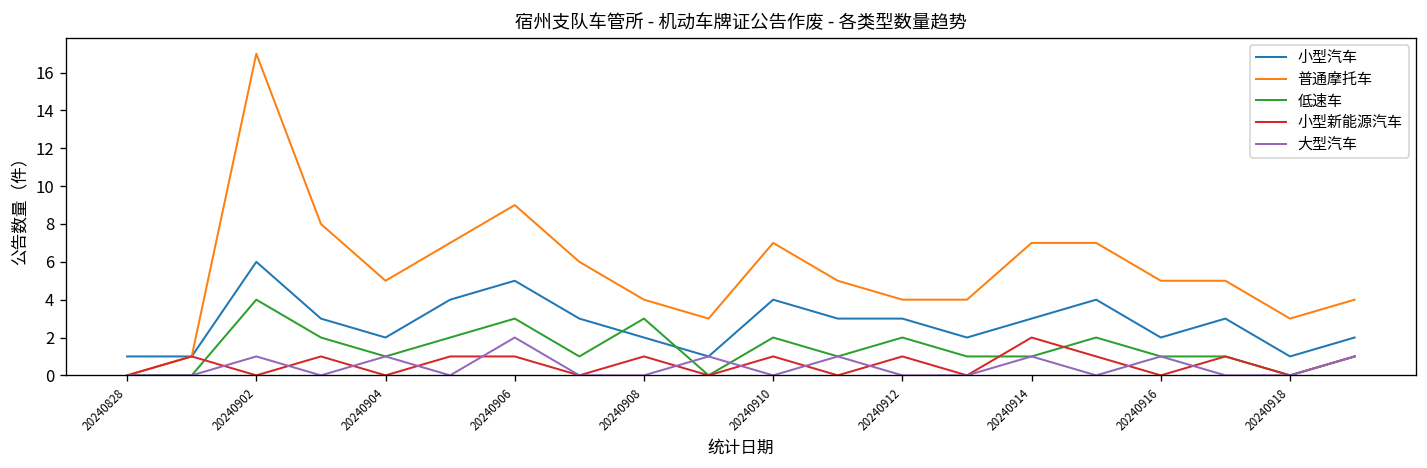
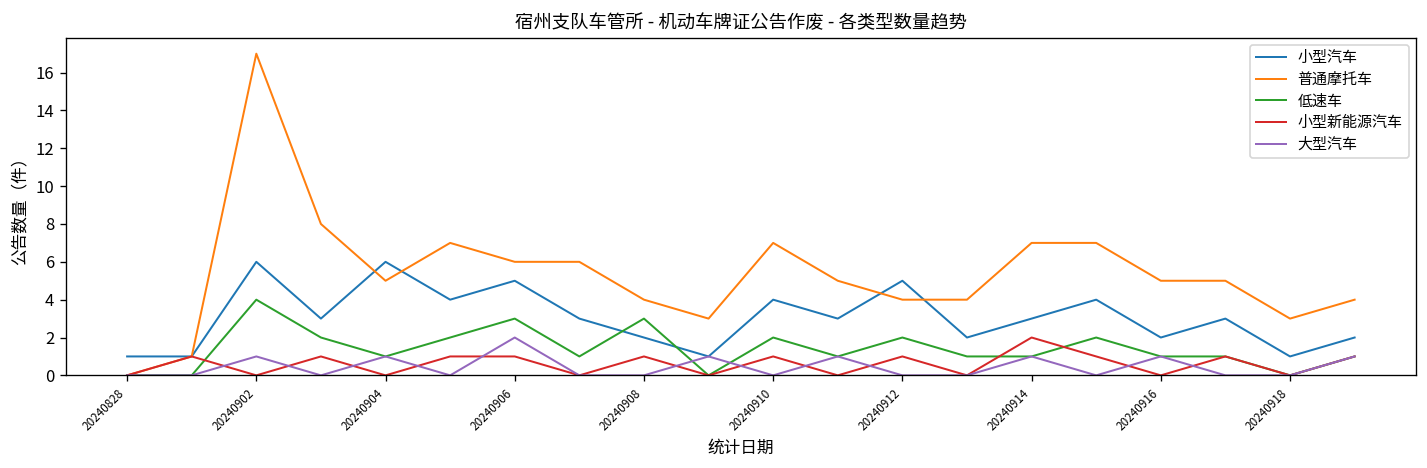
小型汽车, 20240904: 2 -> 6
普通摩托车, 20240906: 9 -> 6
小型汽车, 20240912: 3 -> 5
